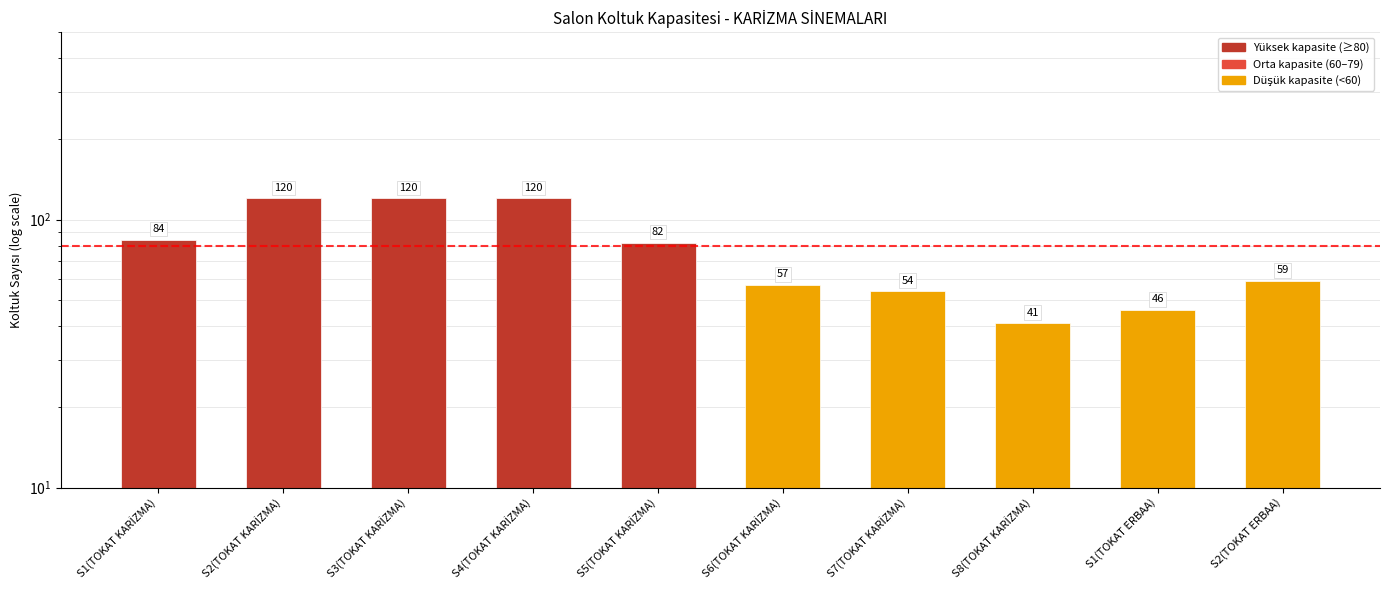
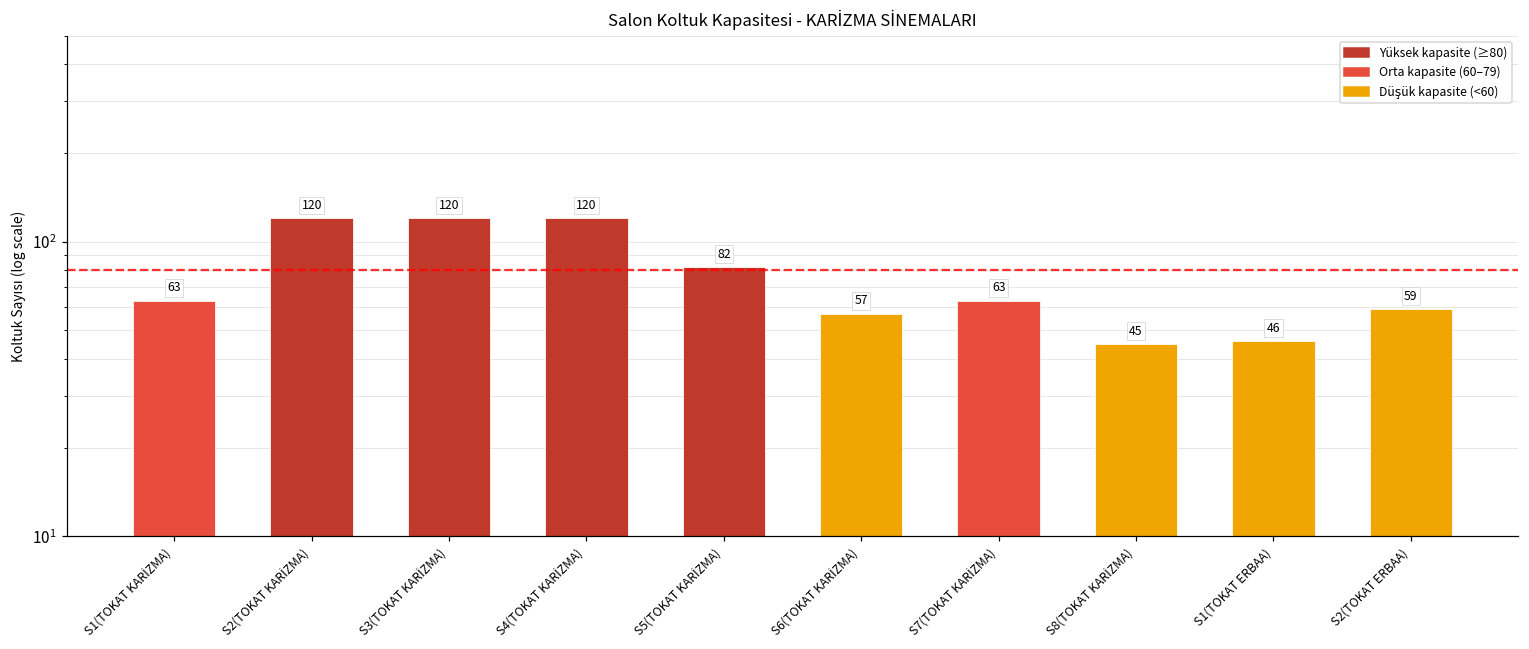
S1(TOKAT KARİZMA): 84 -> 63
S7(TOKAT KARİZMA): 54 -> 63
S8(TOKAT KARİZMA): 41 -> 45
